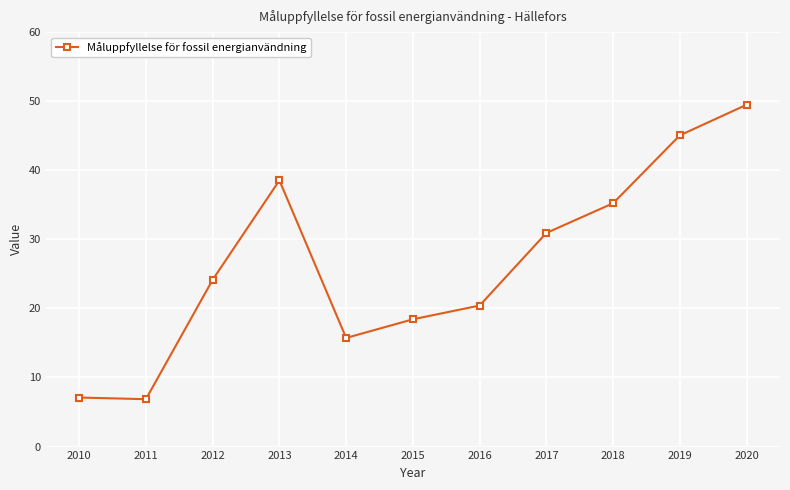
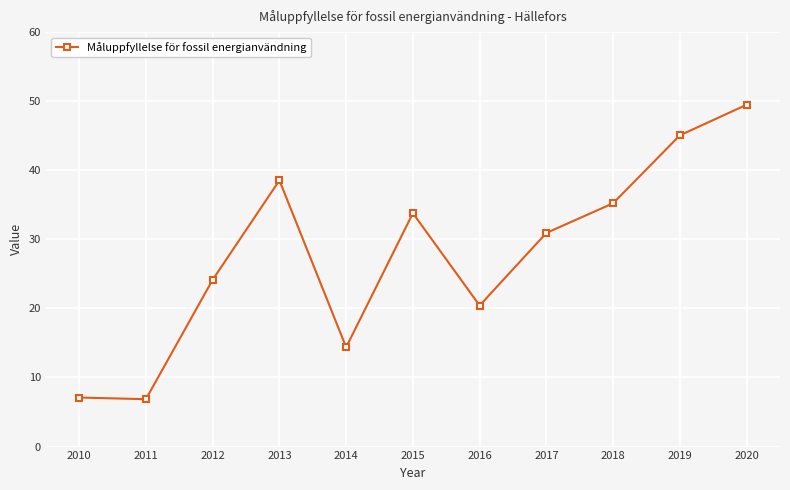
2014: 16 -> 14
2015: 18 -> 34
